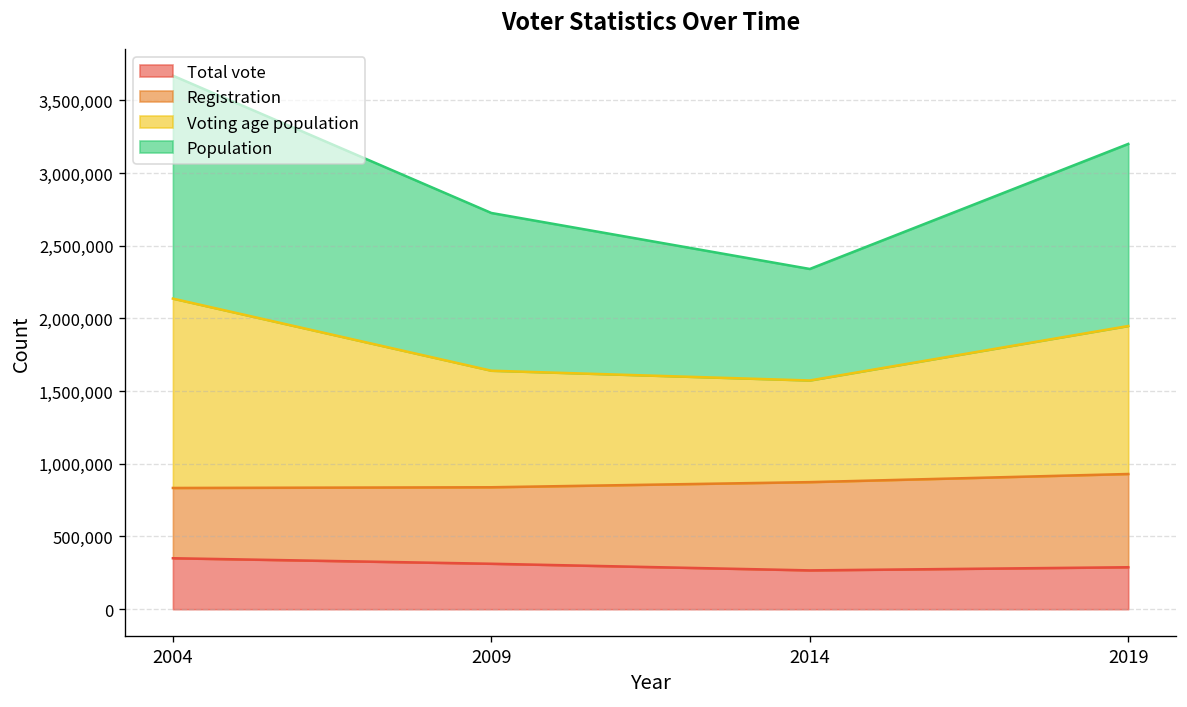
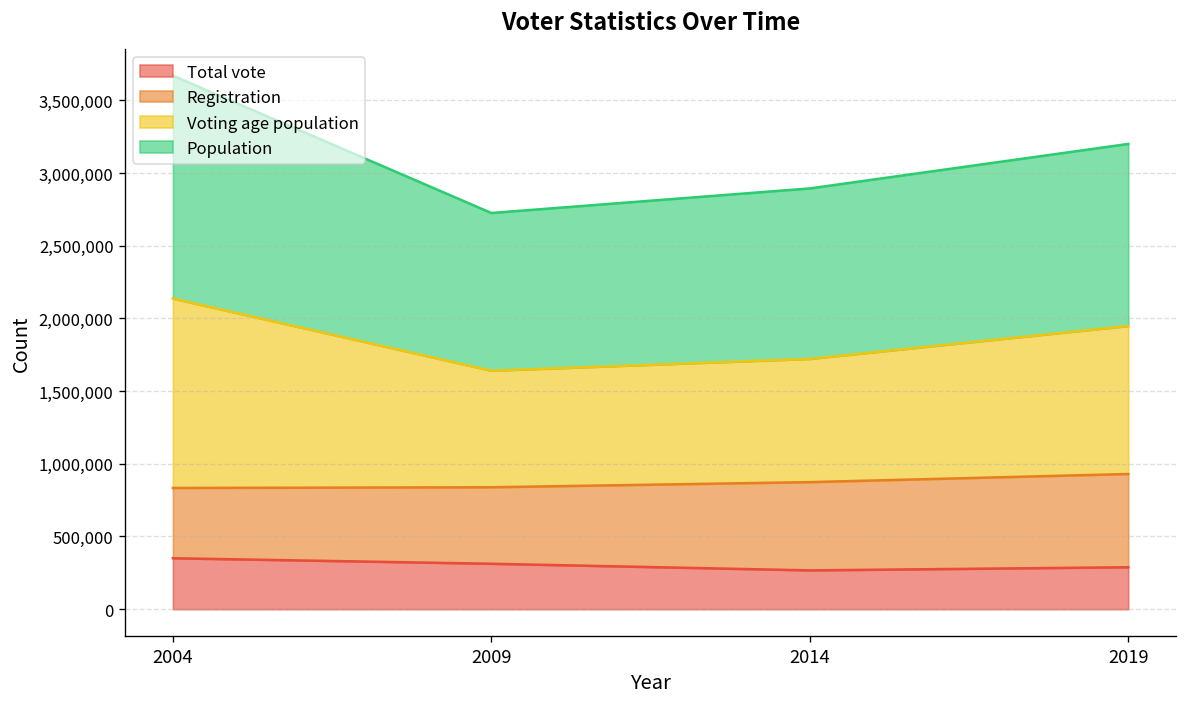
Voting age population, 2014: 700,000 -> 850,000
Population, 2014: 770,000 -> 1,170,000
